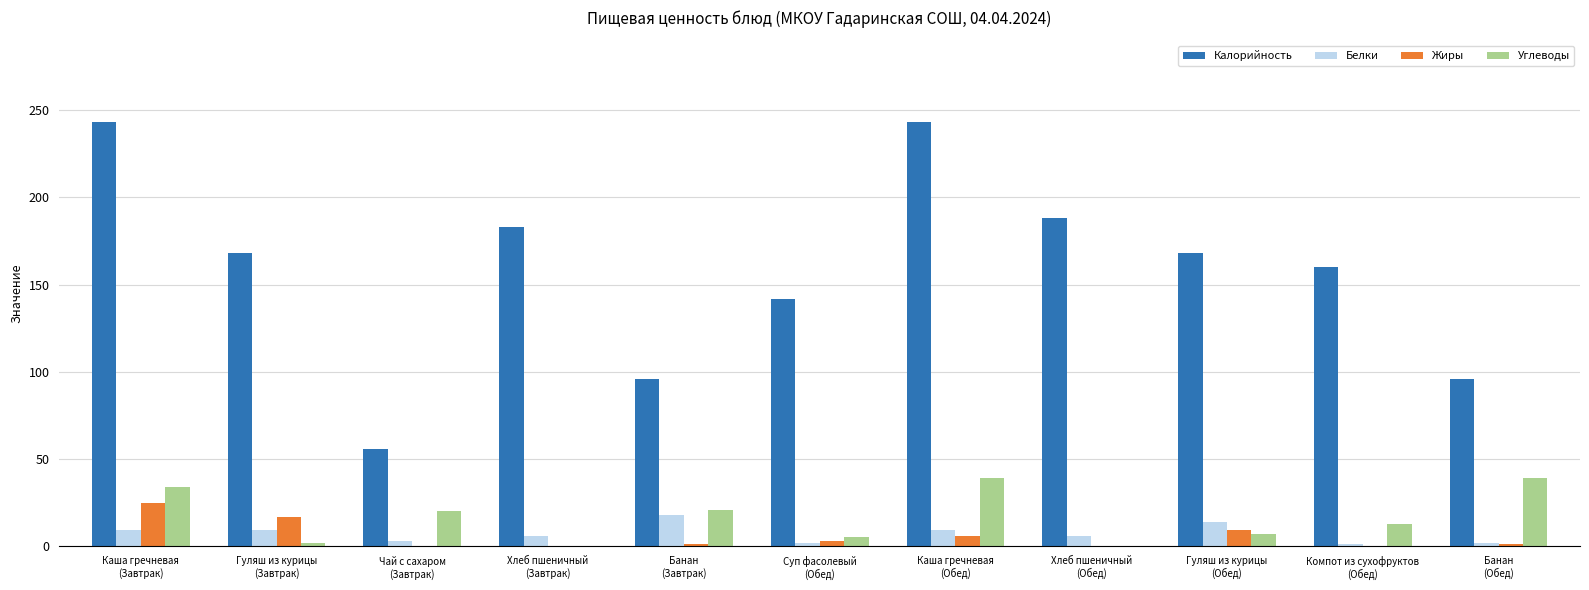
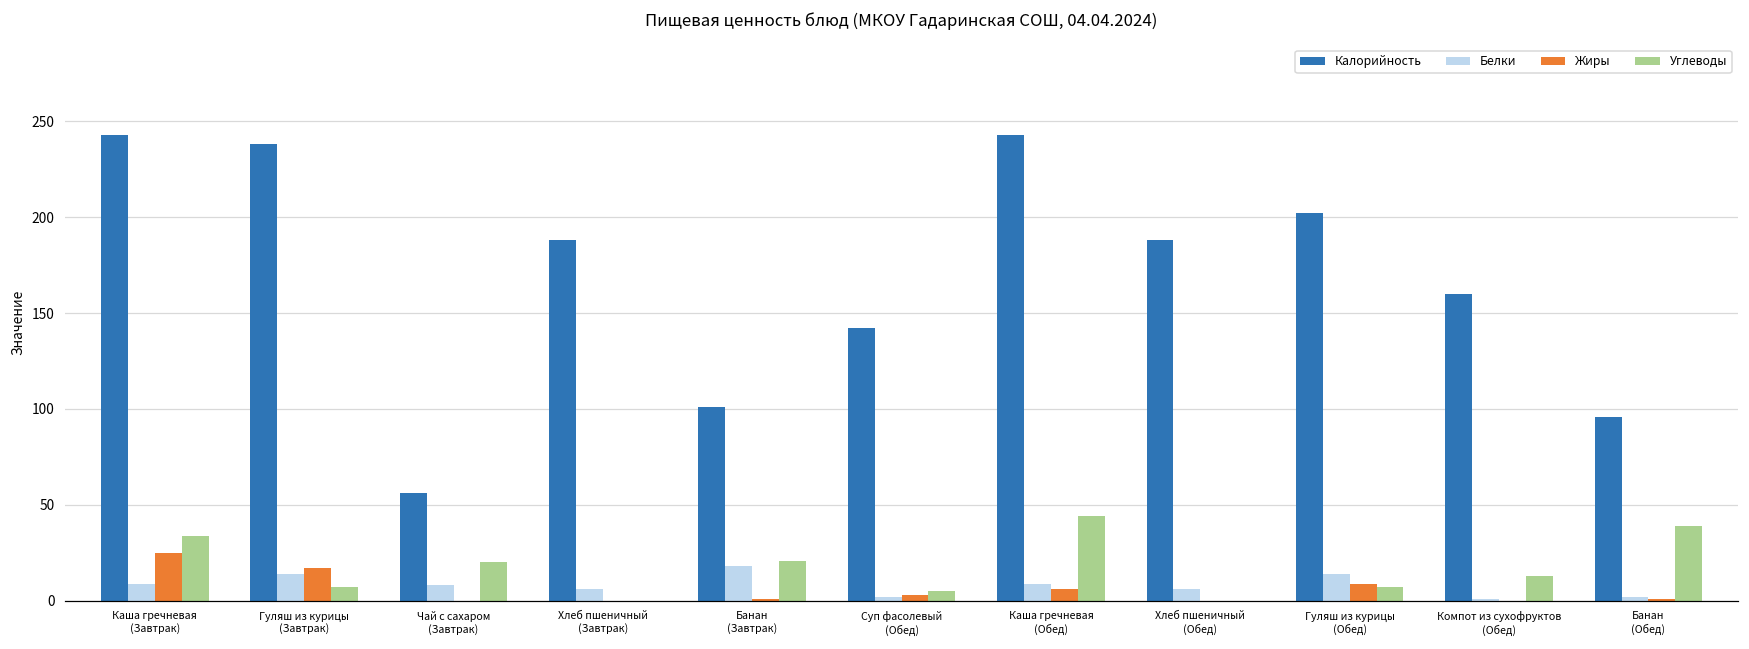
Калорийность, Гуляш из курицы (Завтрак): 168 -> 238
Белки, Гуляш из курицы (Завтрак): 9 -> 14
Углеводы, Гуляш из курицы (Завтрак): 2 -> 7
Белки, Чай с сахаром (Завтрак): 3 -> 8
Калорийность, Хлеб пшеничный (Завтрак): 183 -> 188
Калорийность, Банан (Завтрак): 96 -> 101
Углеводы, Каша гречневая (Обед): 39 -> 44
Калорийность, Гуляш из курицы (Обед): 168 -> 202
